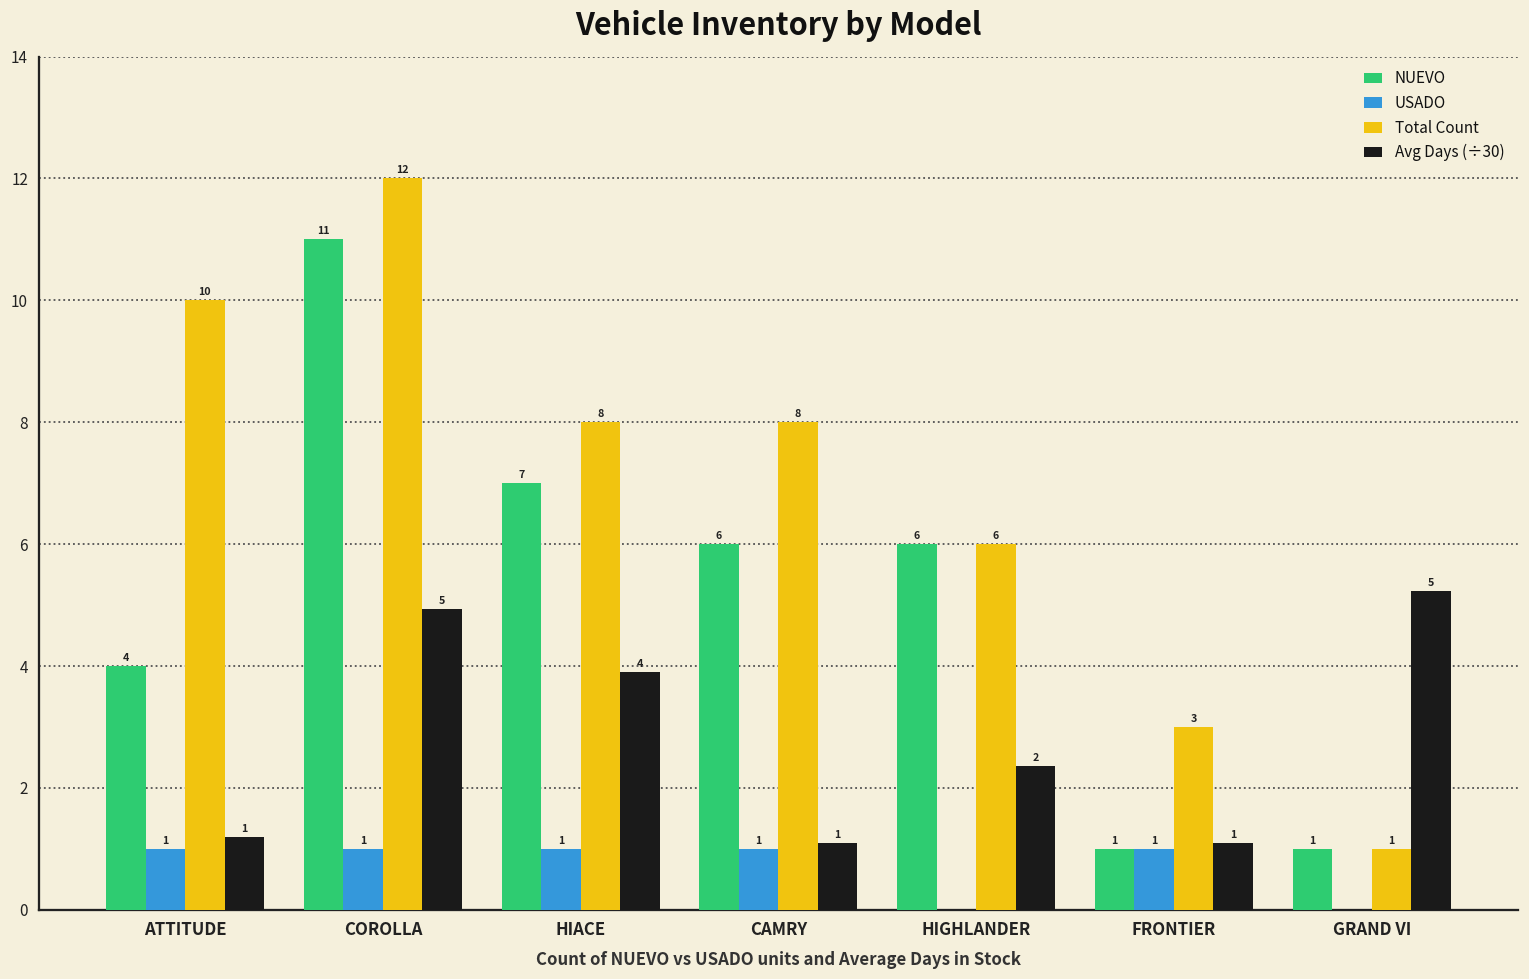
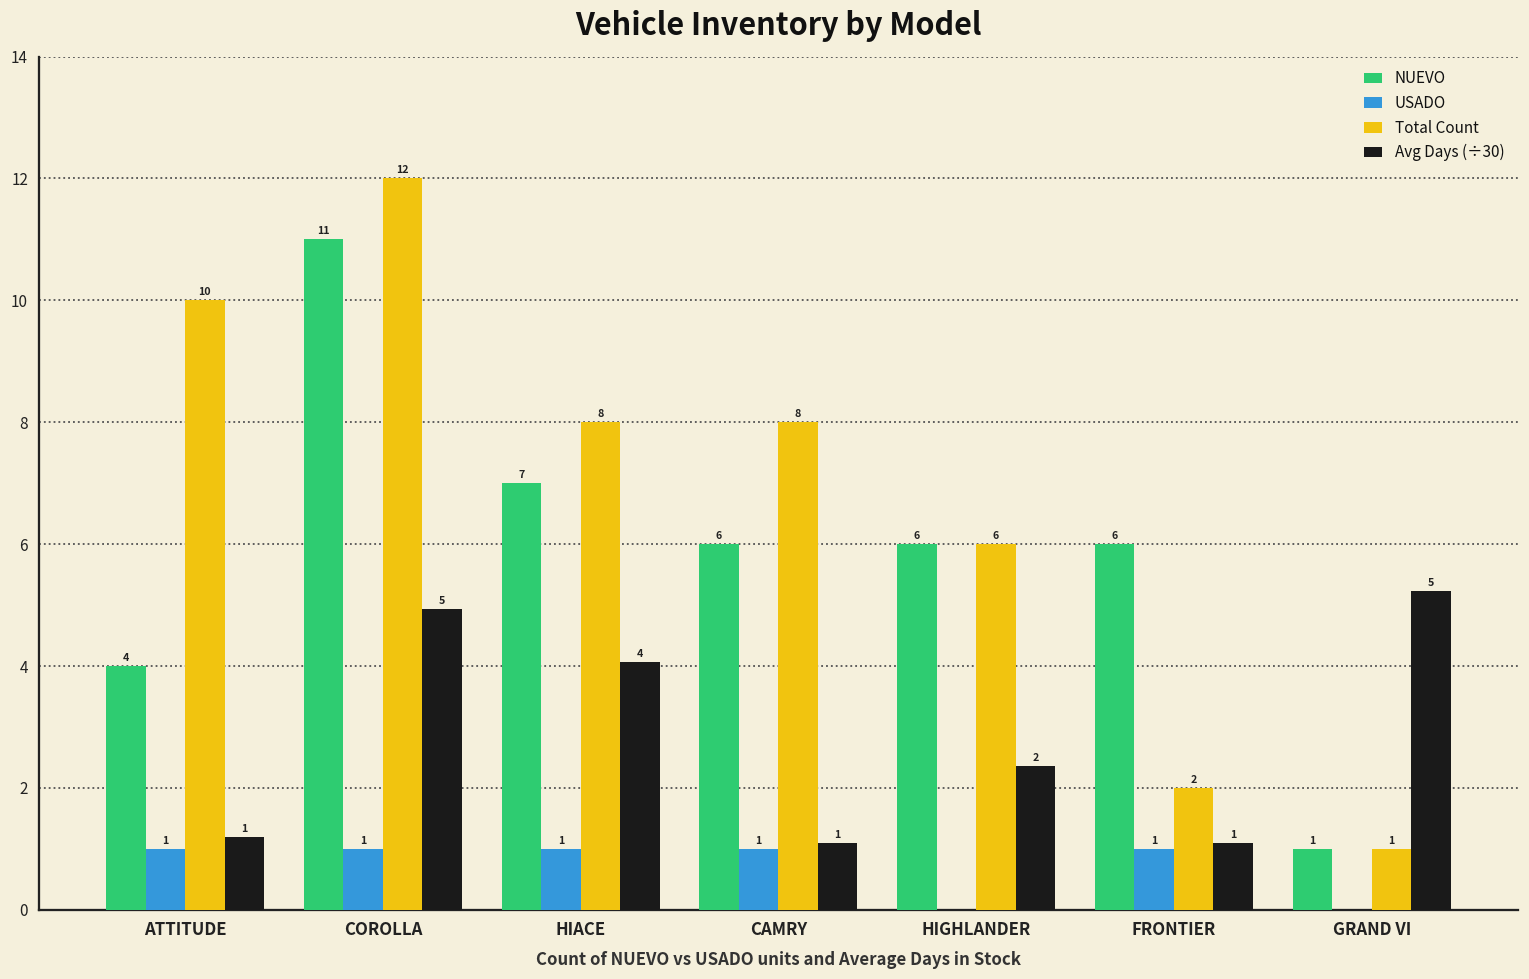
Avg Days (÷30), HIACE: 3.9 -> 4.1
NUEVO, FRONTIER: 1 -> 6
Total Count, FRONTIER: 3 -> 2
